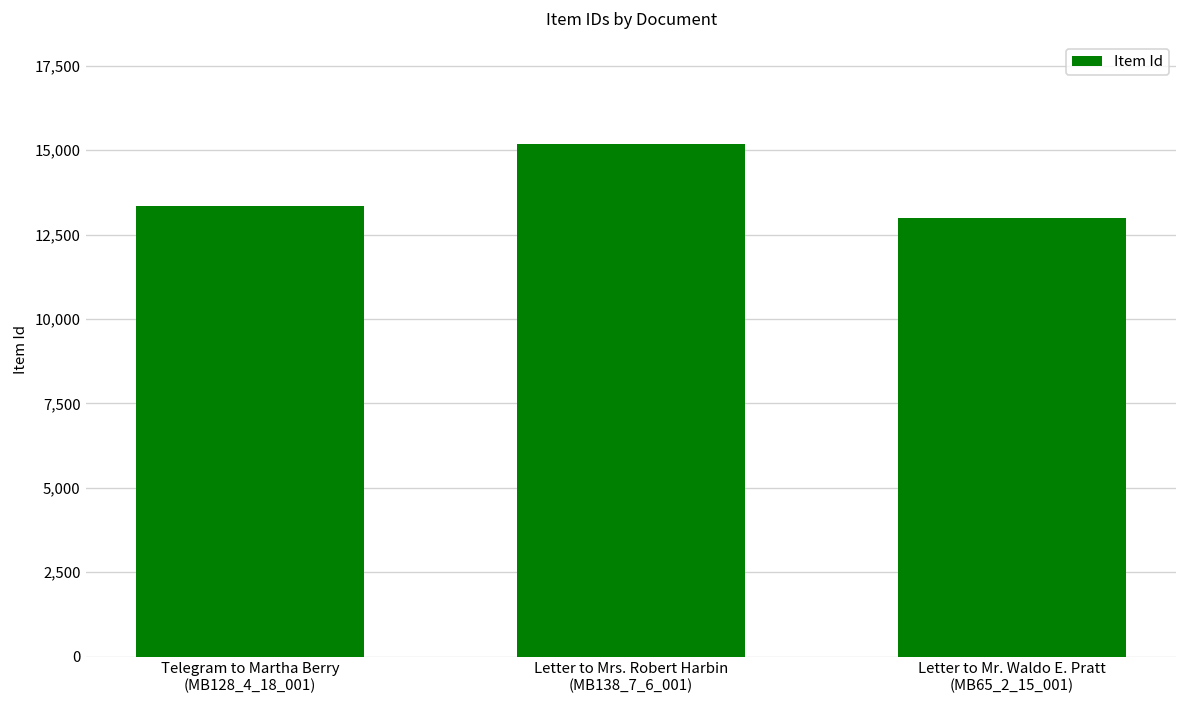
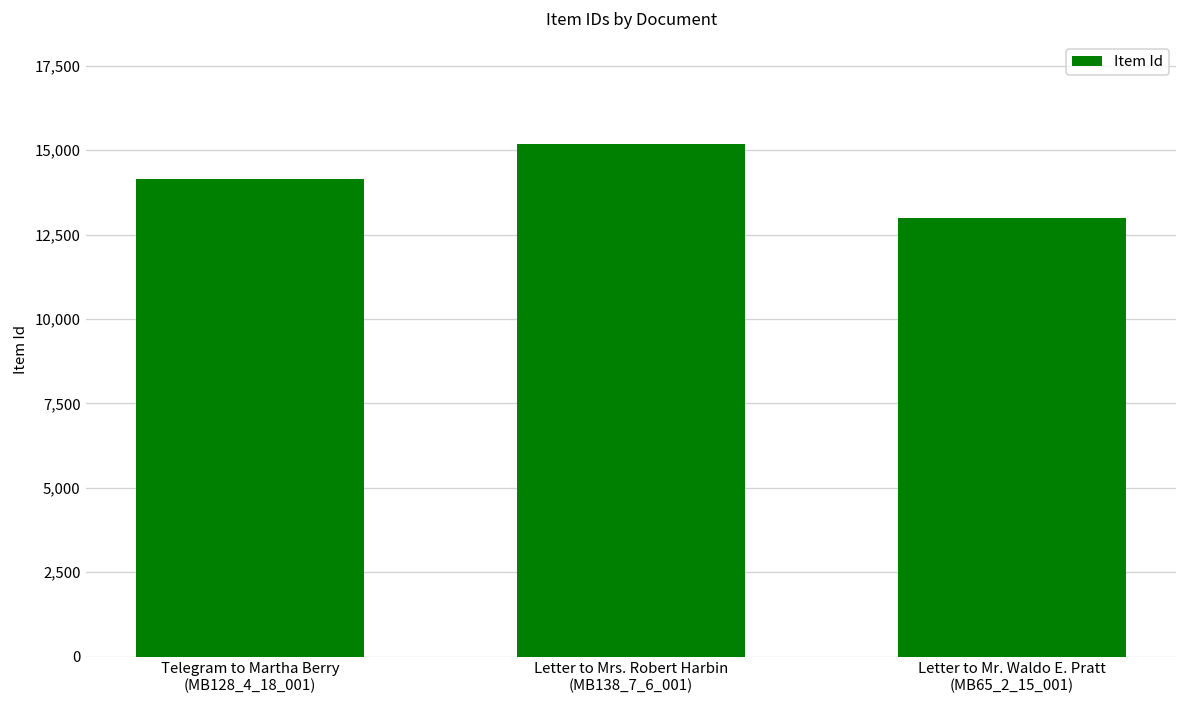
Telegram to Martha Berry (MB128_4_18_001): 13,300 -> 14,200
